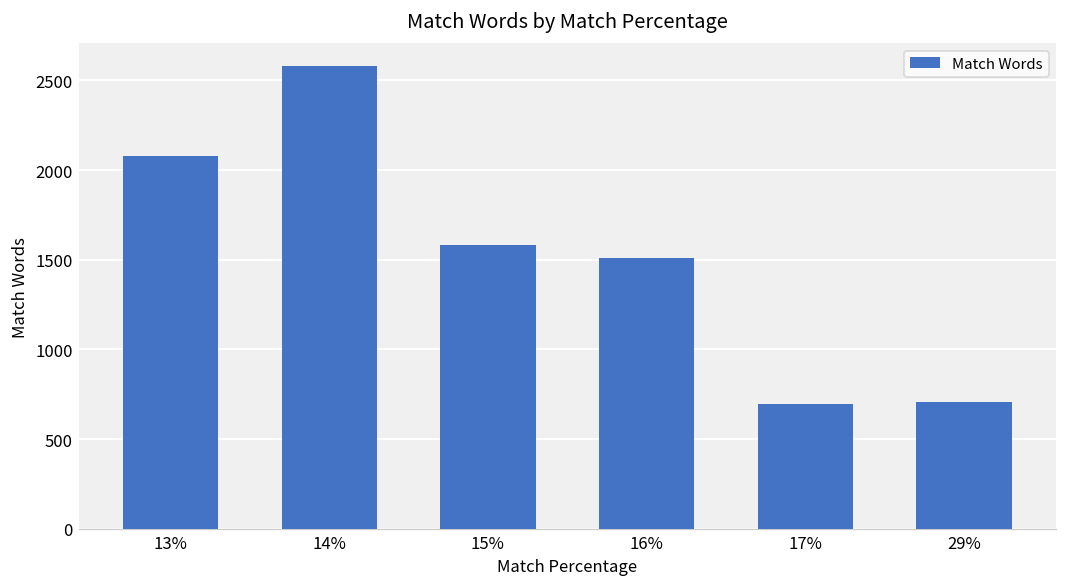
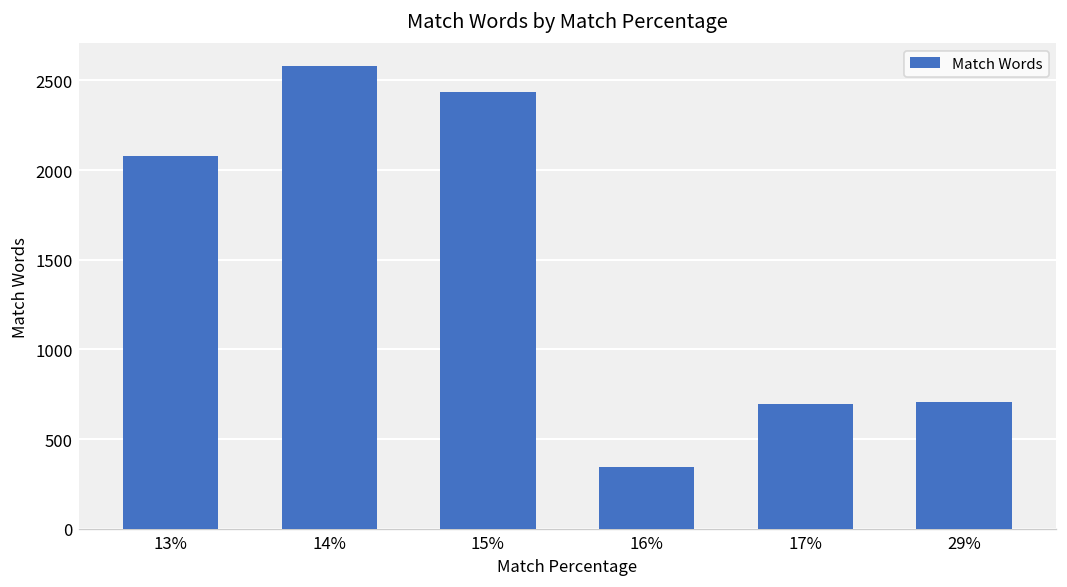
15%: 1580 -> 2430
16%: 1510 -> 340
